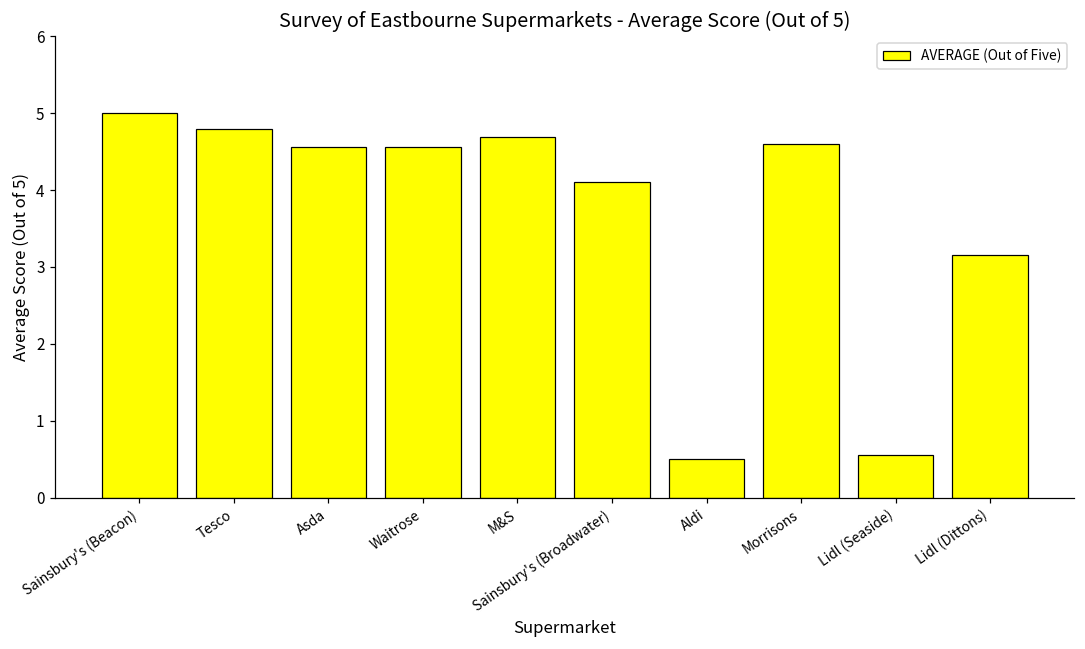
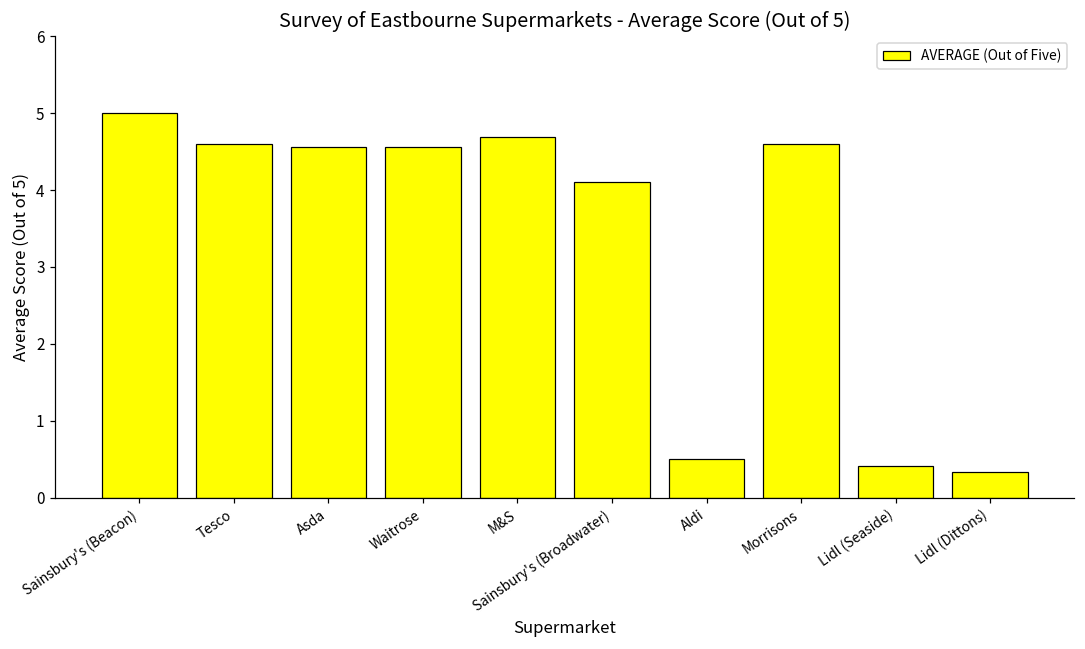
Tesco: 4.8 -> 4.6
Lidl (Seaside): 0.6 -> 0.4
Lidl (Dittons): 3.2 -> 0.3
